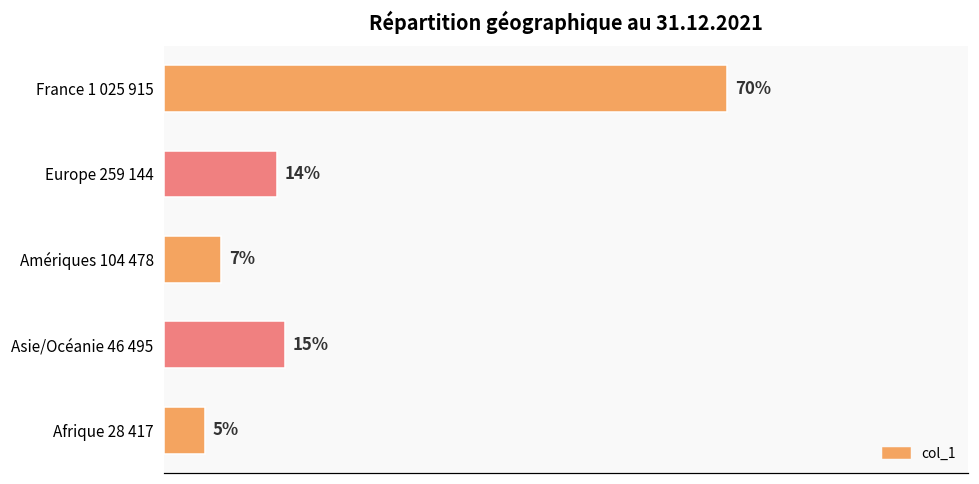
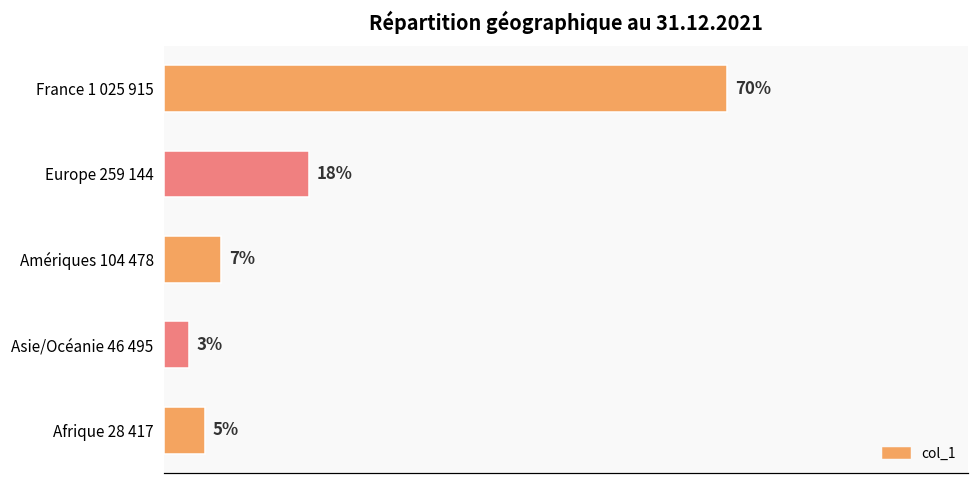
Europe 259 144: 14% -> 18%
Asie/Océanie 46 495: 15% -> 3%
